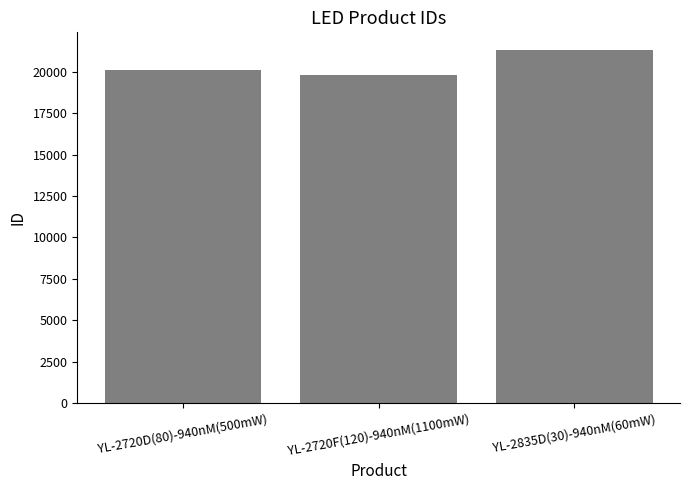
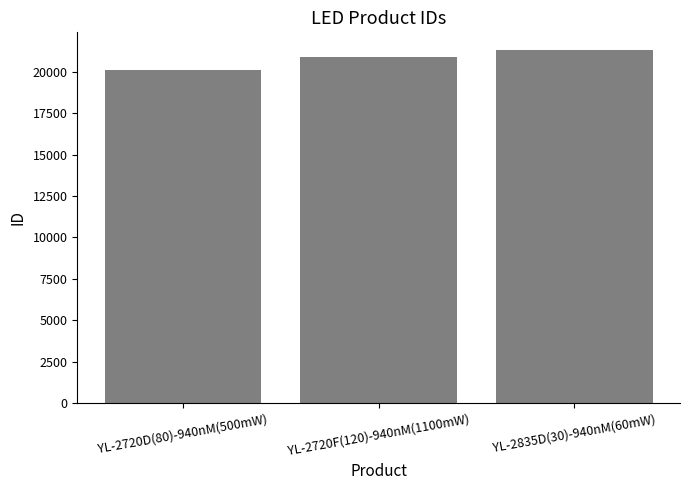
YL-2720F(120)-940nM(1100mW): 19800 -> 20900
